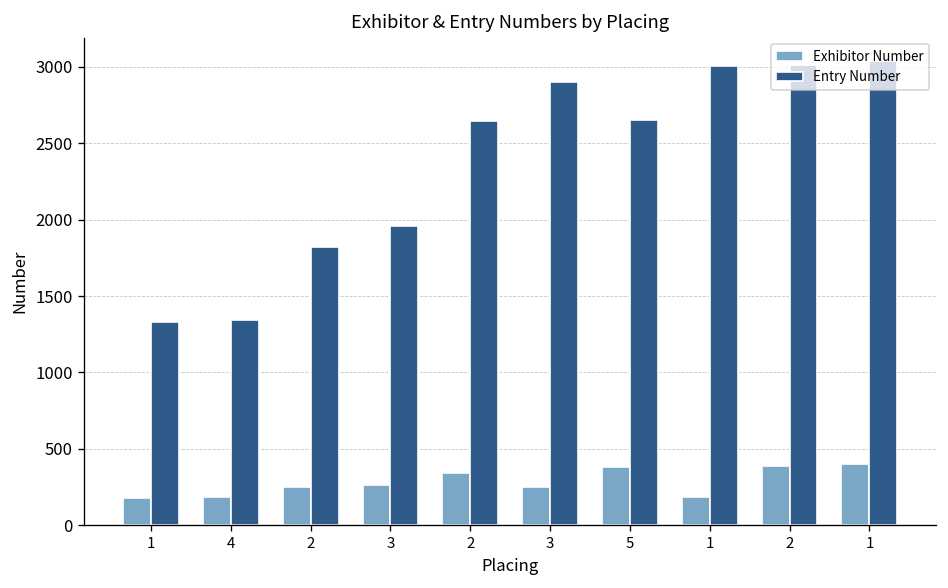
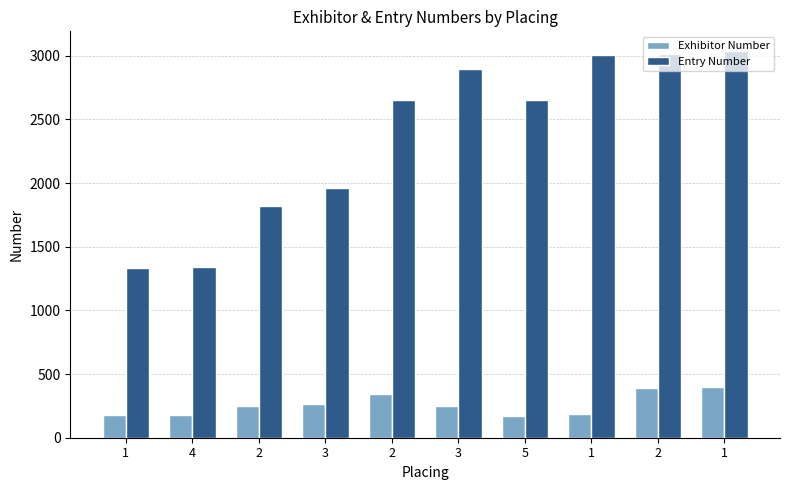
Exhibitor Number, 5: 380 -> 170
